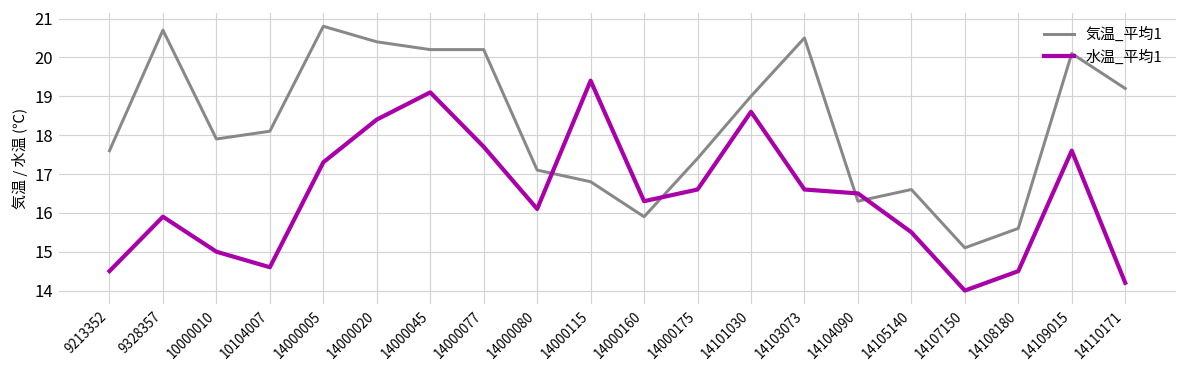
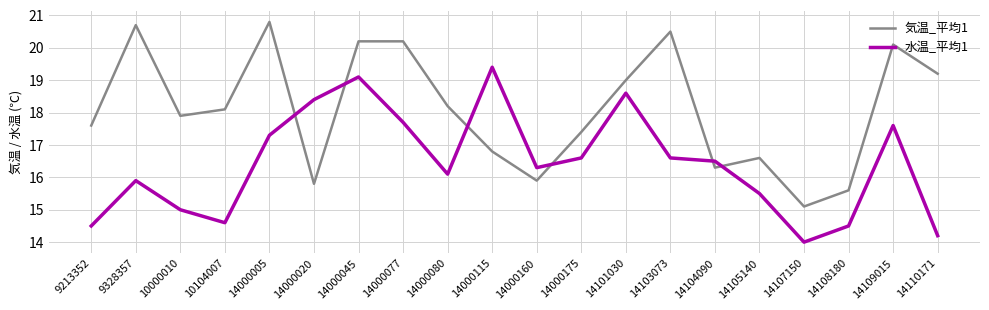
気温_平均1, 14000020: 20.4 -> 15.8
気温_平均1, 14000080: 17.1 -> 18.2
